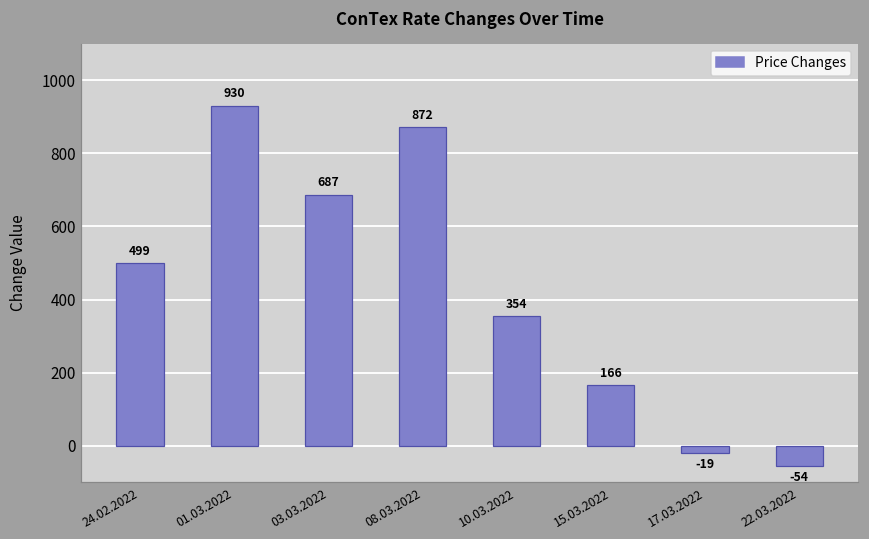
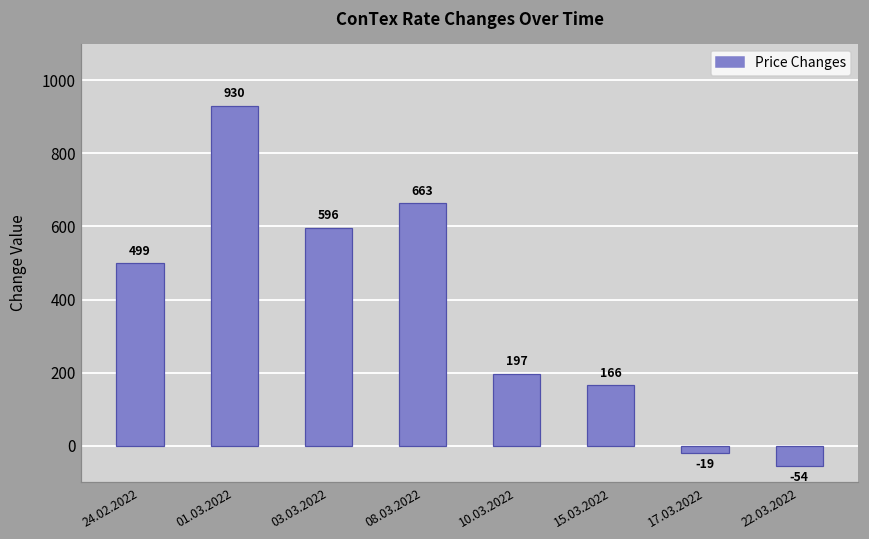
03.03.2022: 687 -> 596
08.03.2022: 872 -> 663
10.03.2022: 354 -> 197
